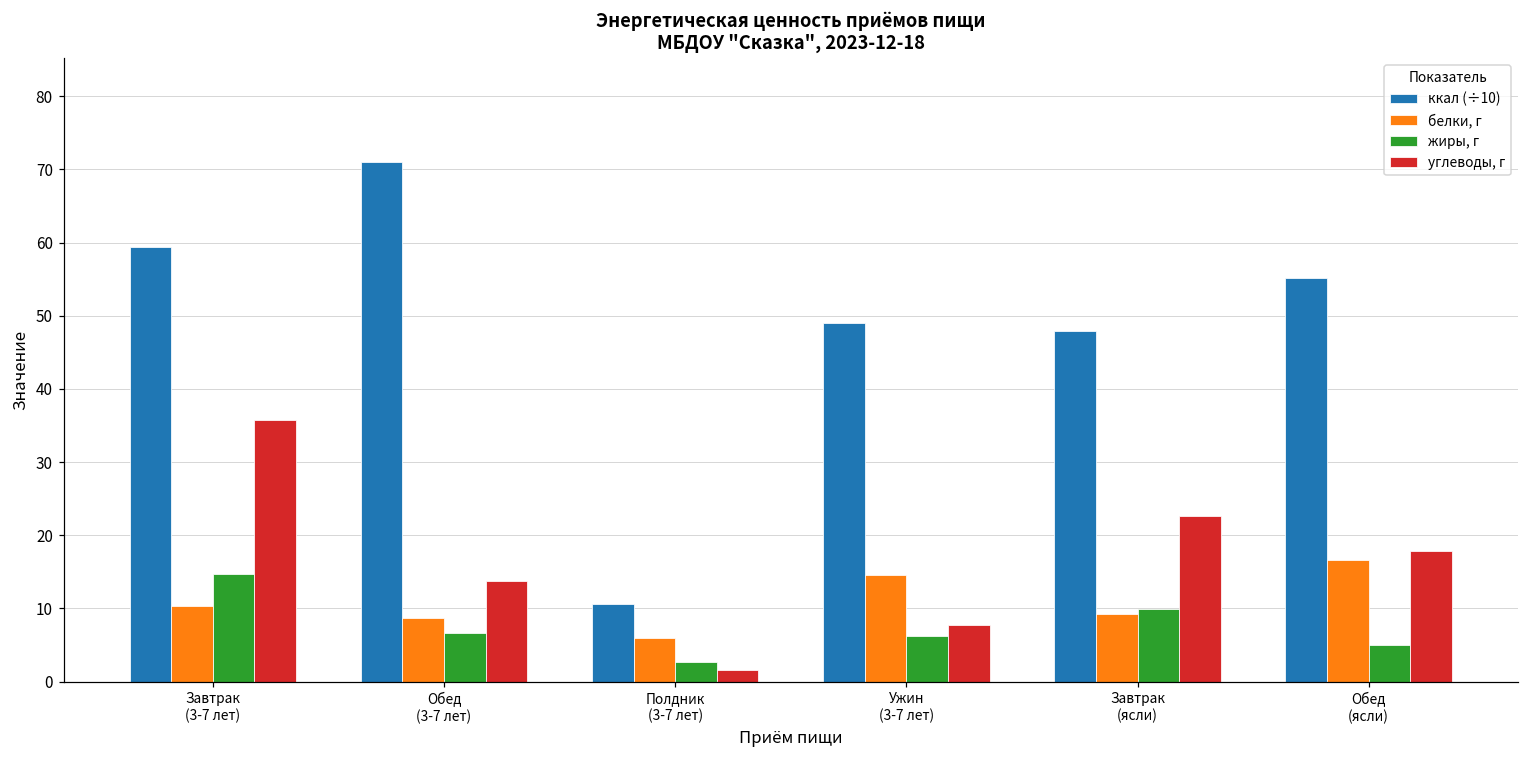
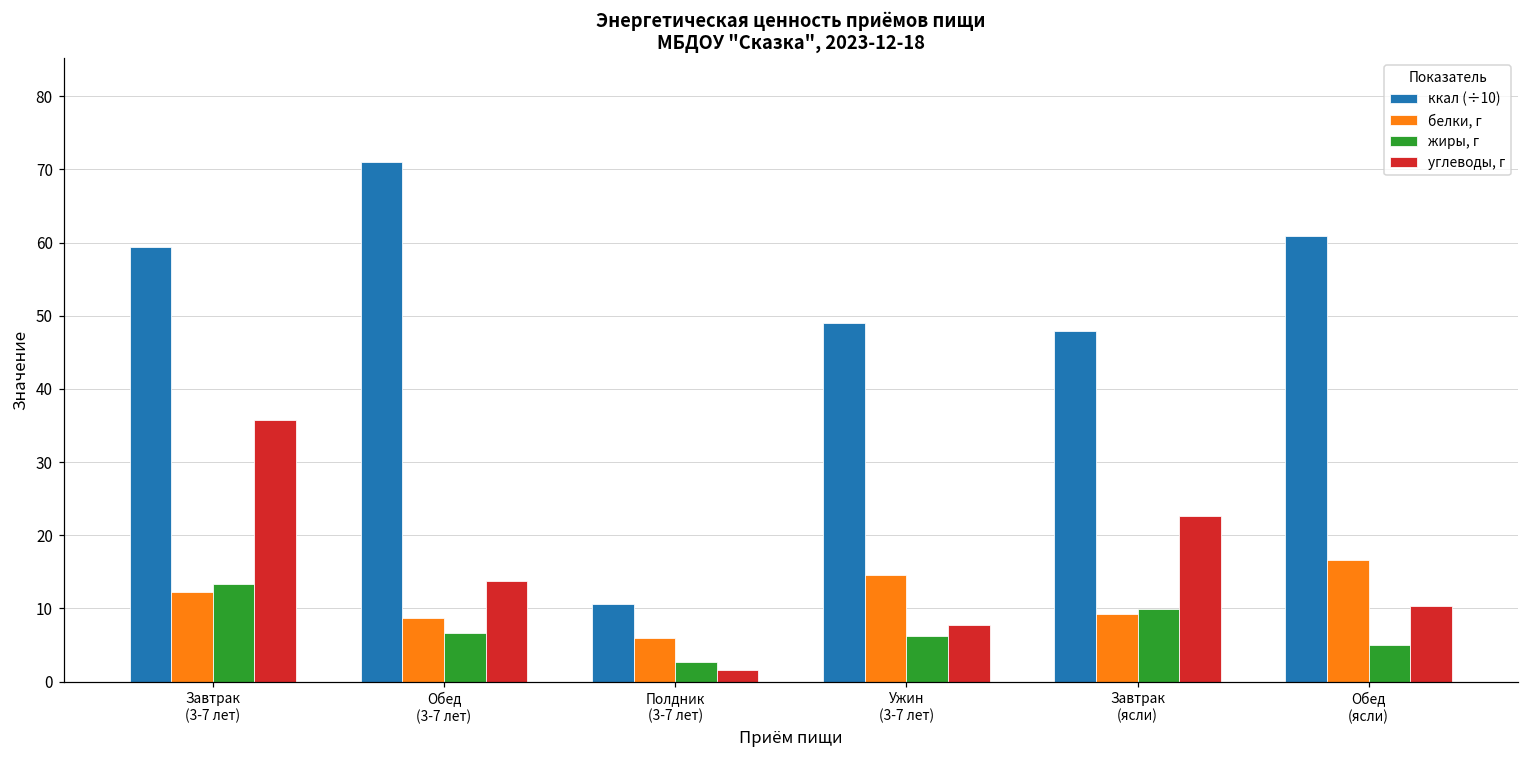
белки, г, Завтрак (3-7 лет): 10 -> 12
жиры, г, Завтрак (3-7 лет): 15 -> 13
ккал (÷10), Обед (ясли): 55 -> 61
углеводы, г, Обед (ясли): 18 -> 10
